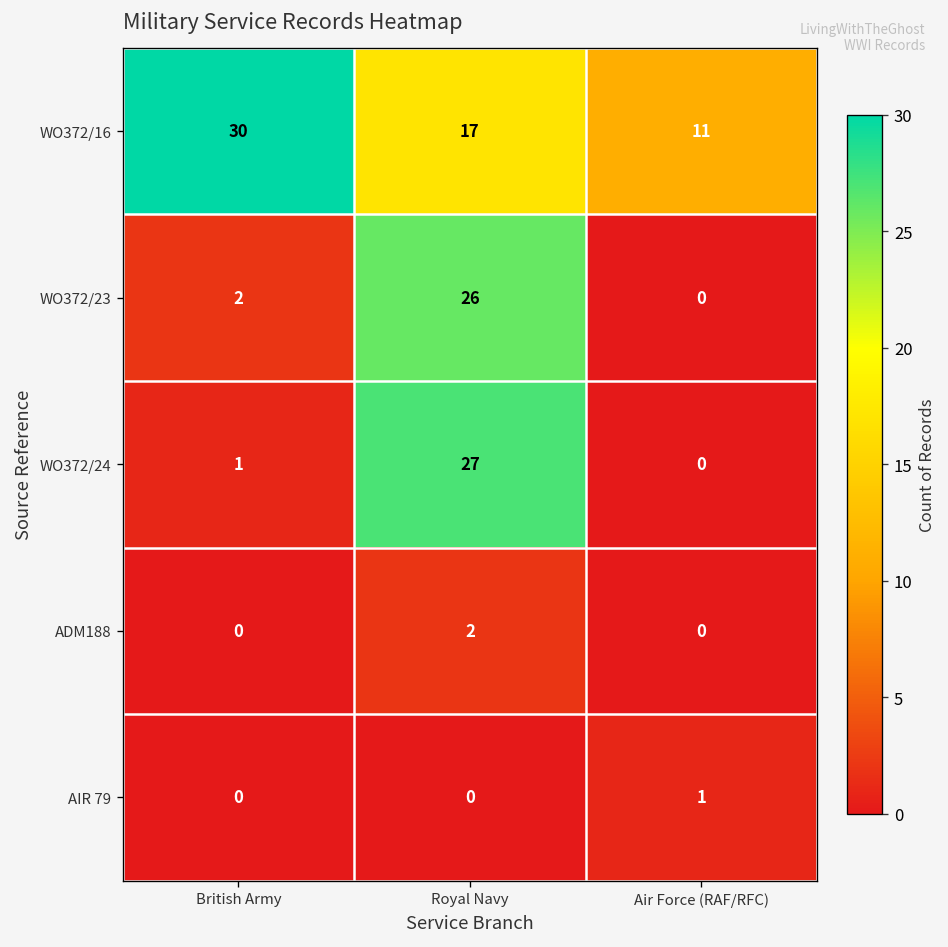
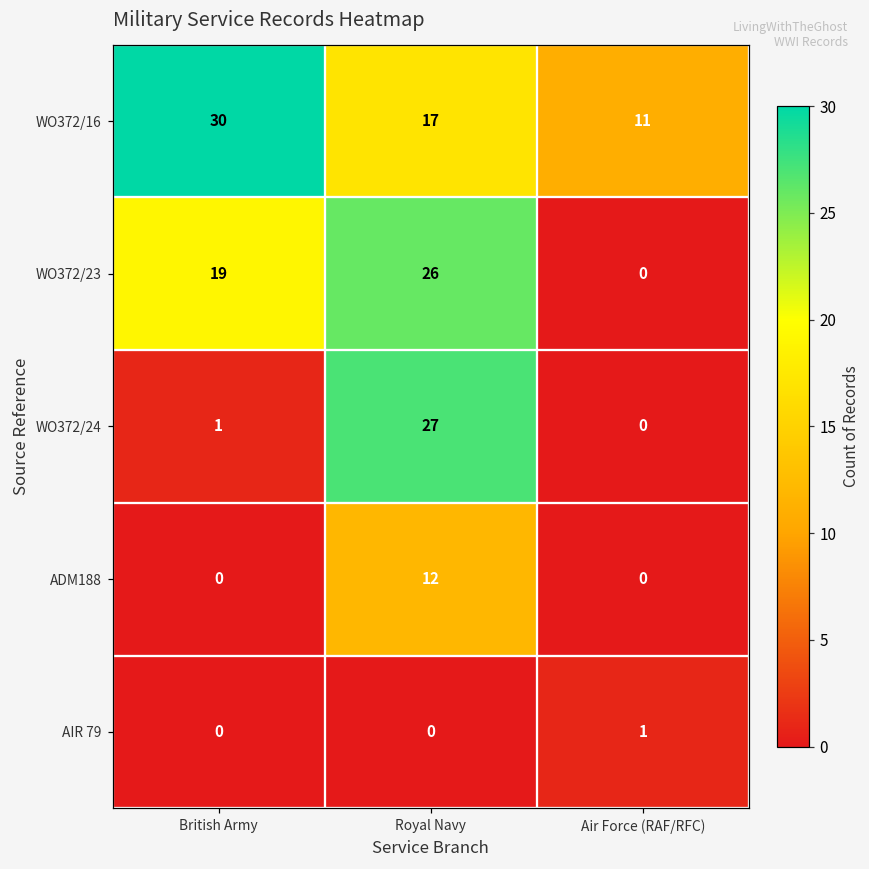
WO372/23, British Army: 2 -> 19
ADM188, Royal Navy: 2 -> 12
